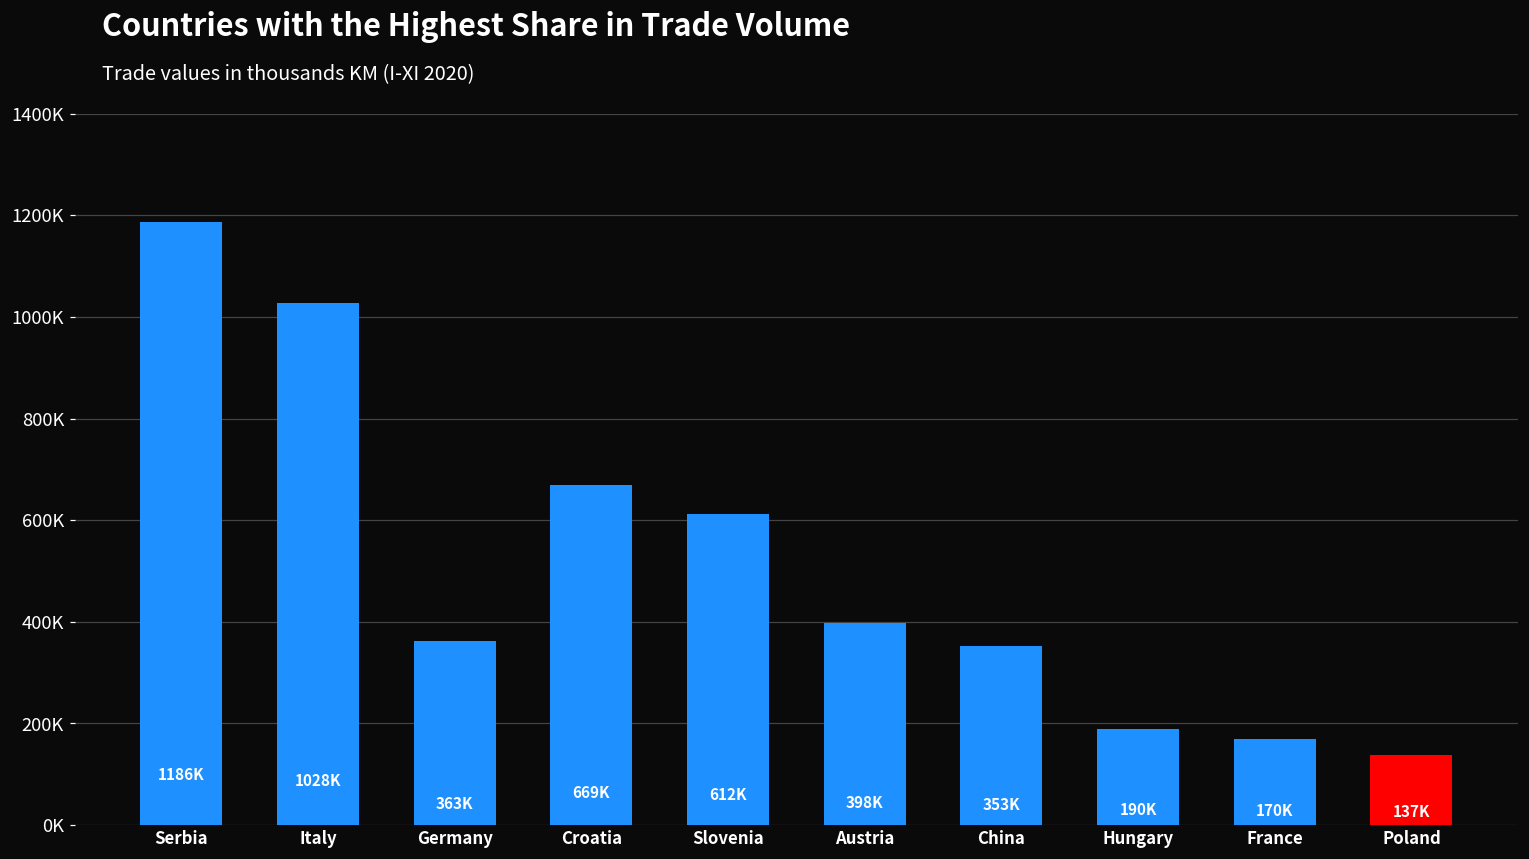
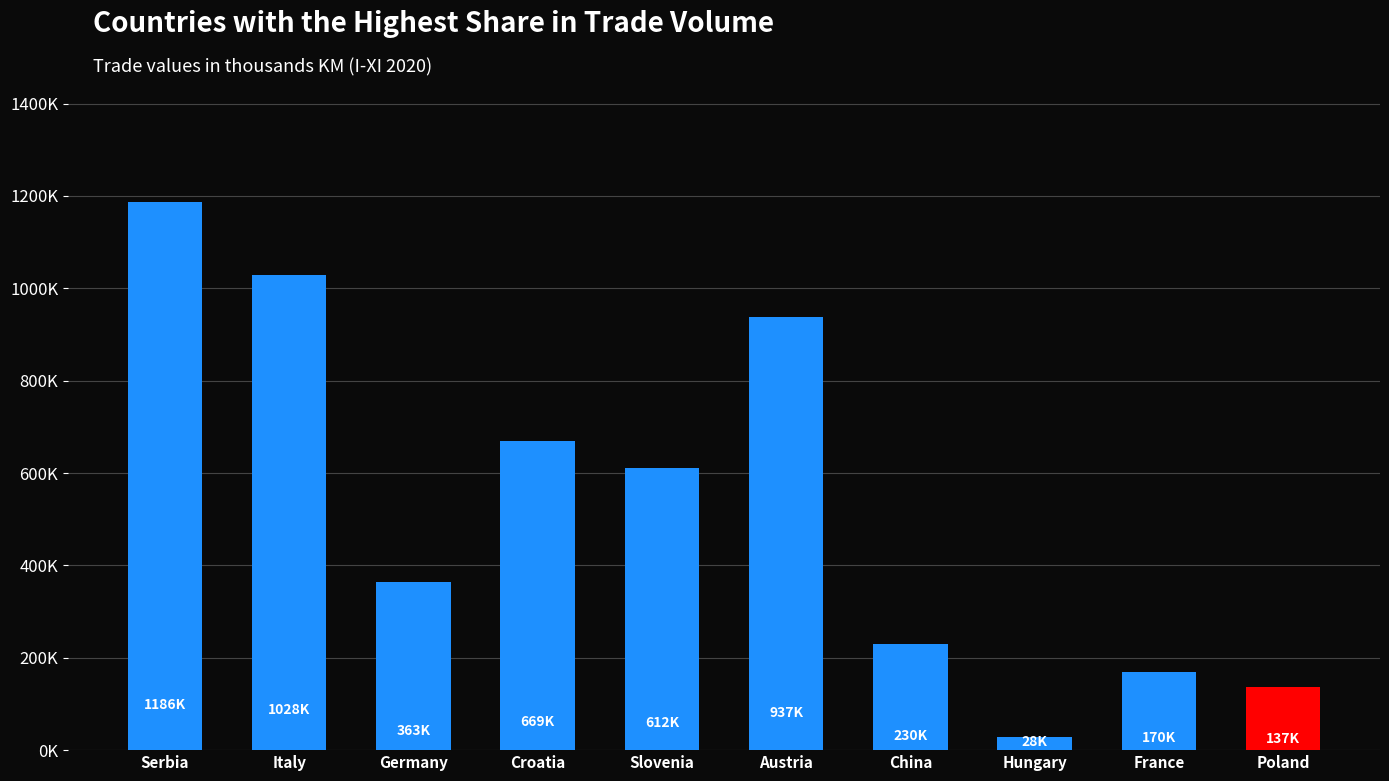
Austria: 398K -> 937K
China: 353K -> 230K
Hungary: 190K -> 28K
